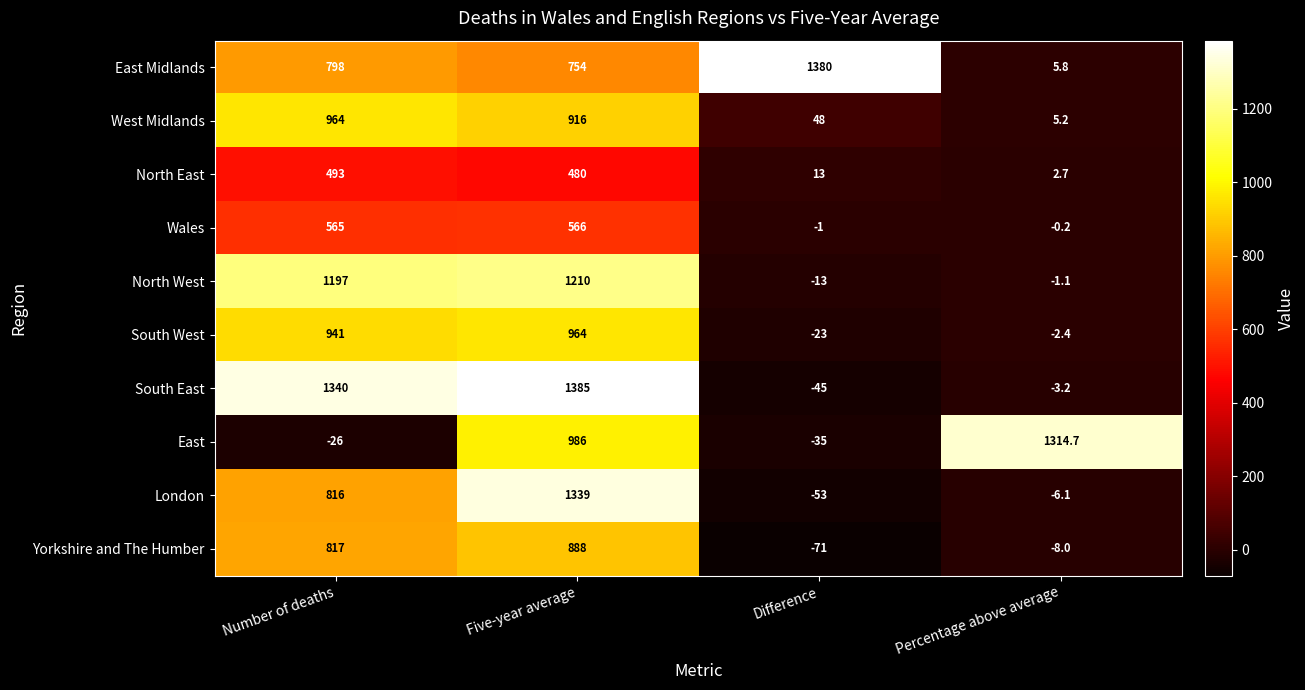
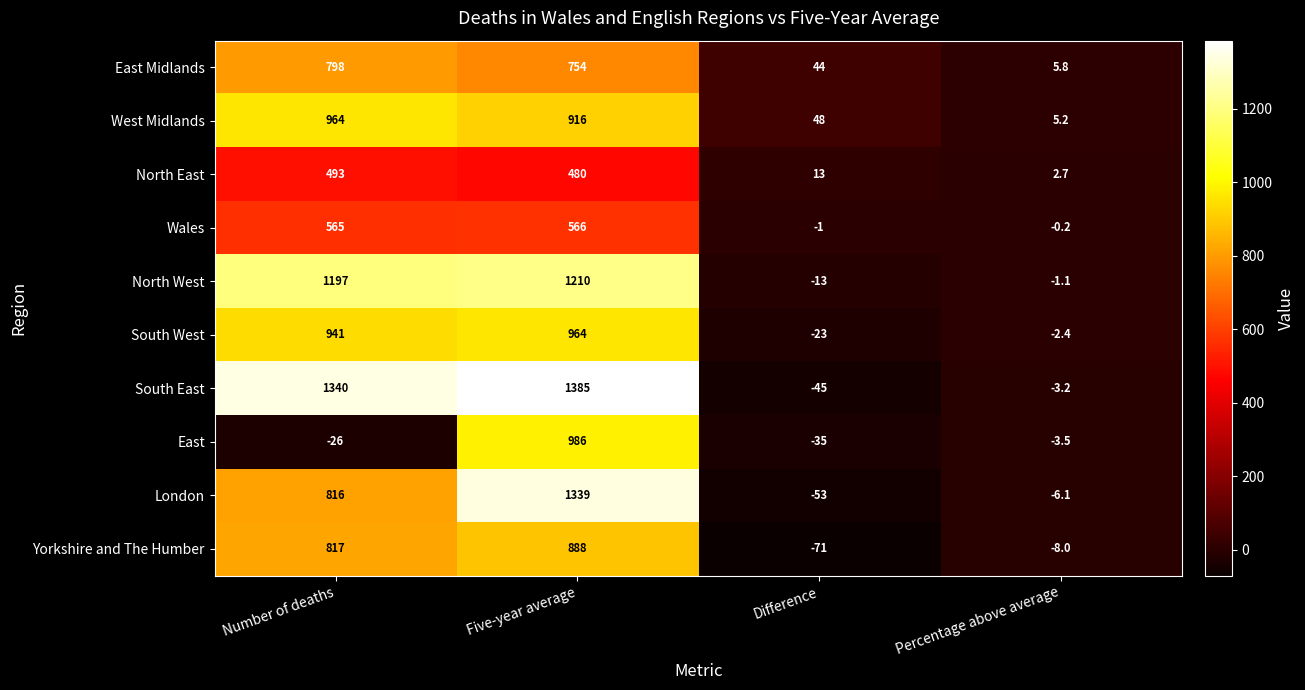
East Midlands, Difference: 1380 -> 44
East, Percentage above average: 1314.7 -> -3.5
